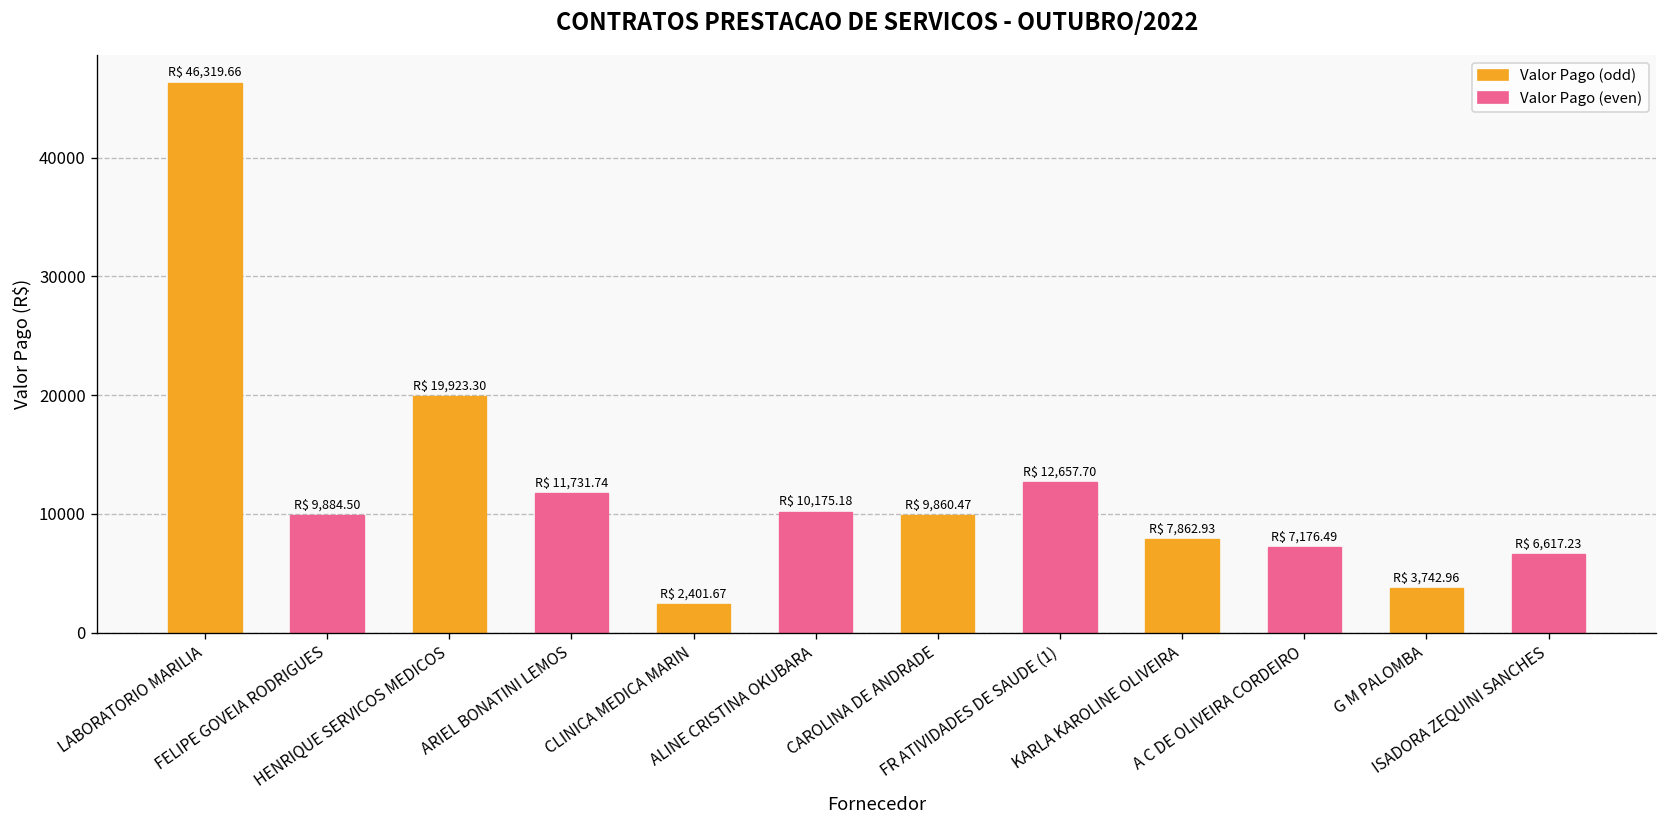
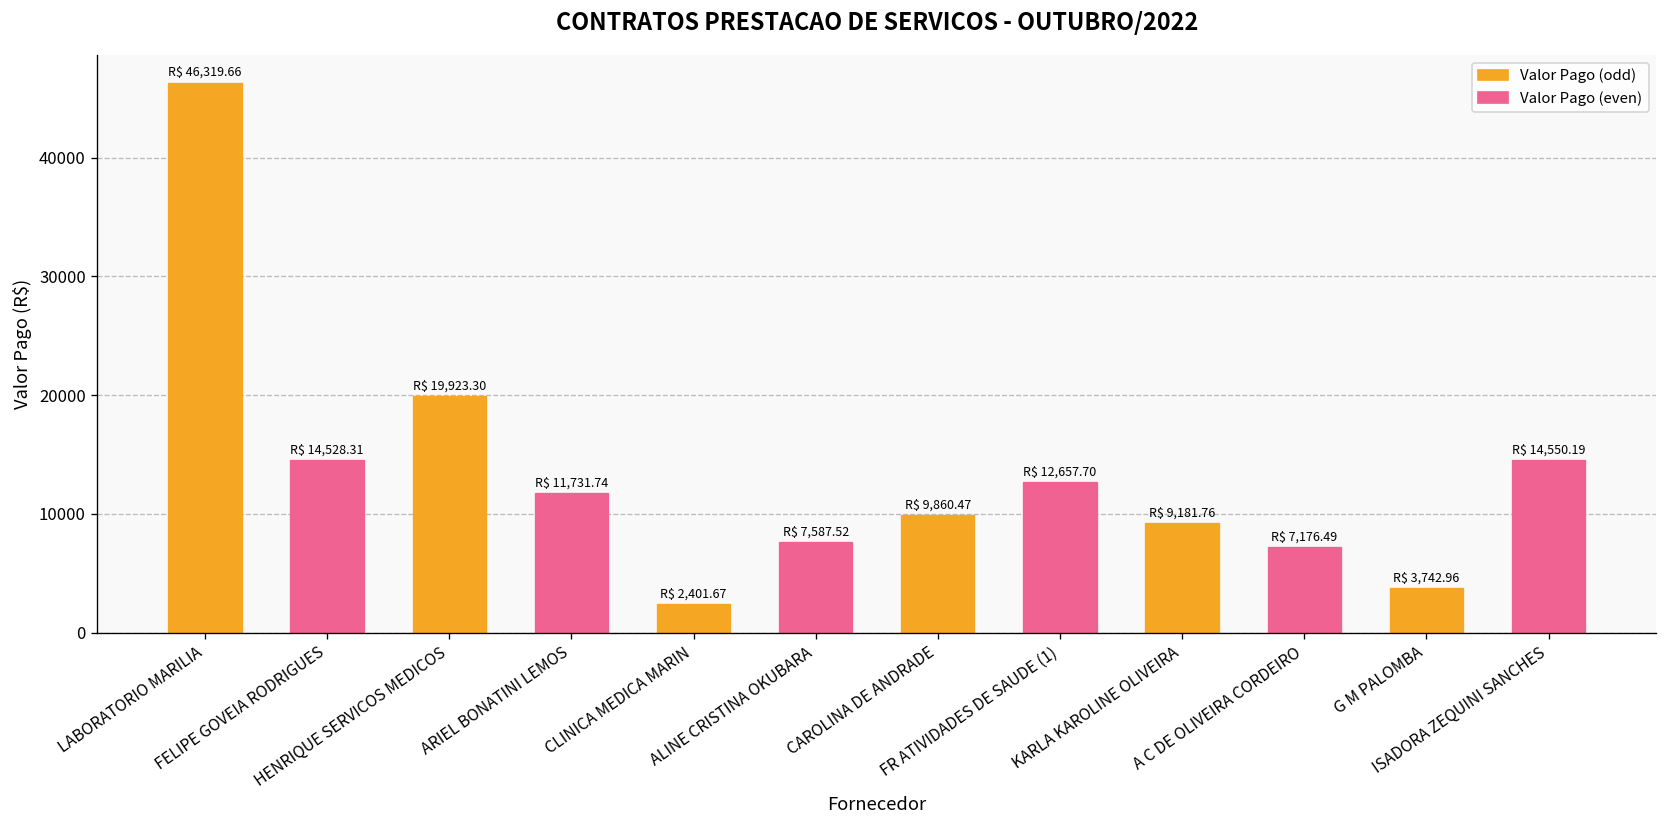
FELIPE GOVEIA RODRIGUES: 9,884.50 -> 14,528.31
ALINE CRISTINA OKUBARA: 10,175.18 -> 7,587.52
KARLA KAROLINE OLIVEIRA: 7,862.93 -> 9,181.76
ISADORA ZEQUINI SANCHES: 6,617.23 -> 14,550.19
